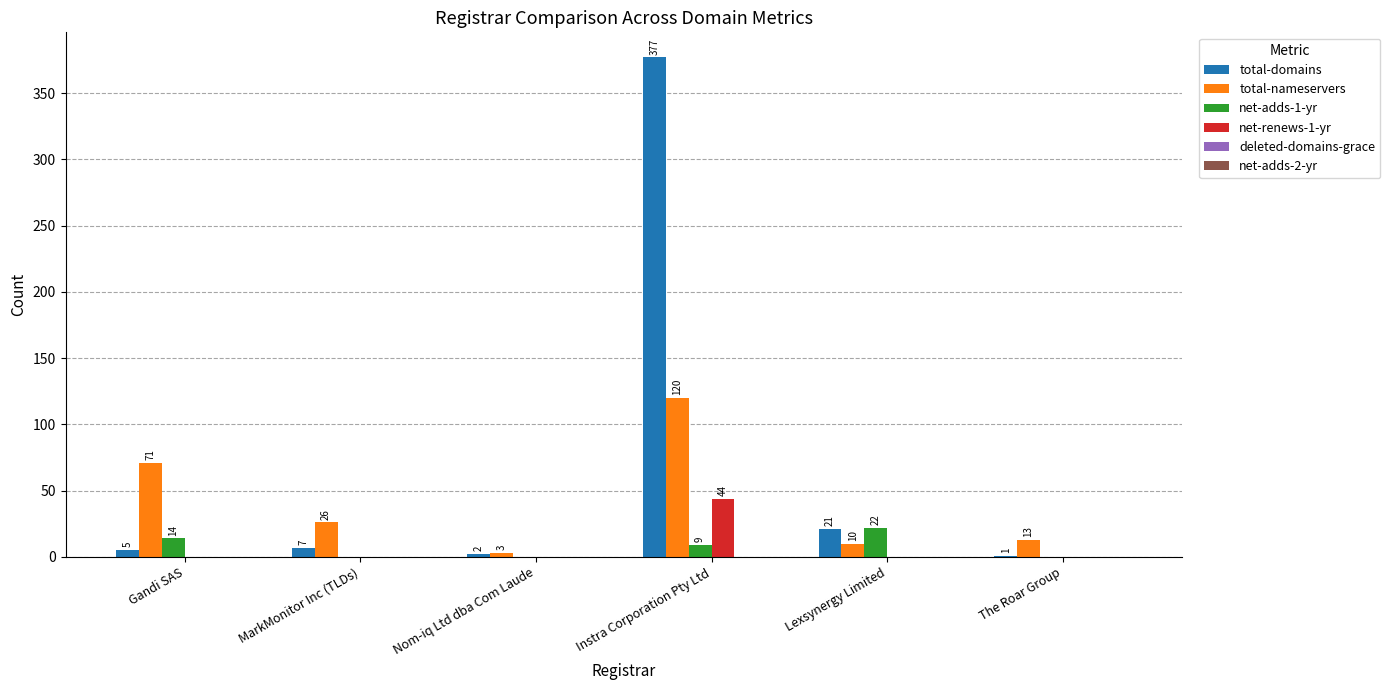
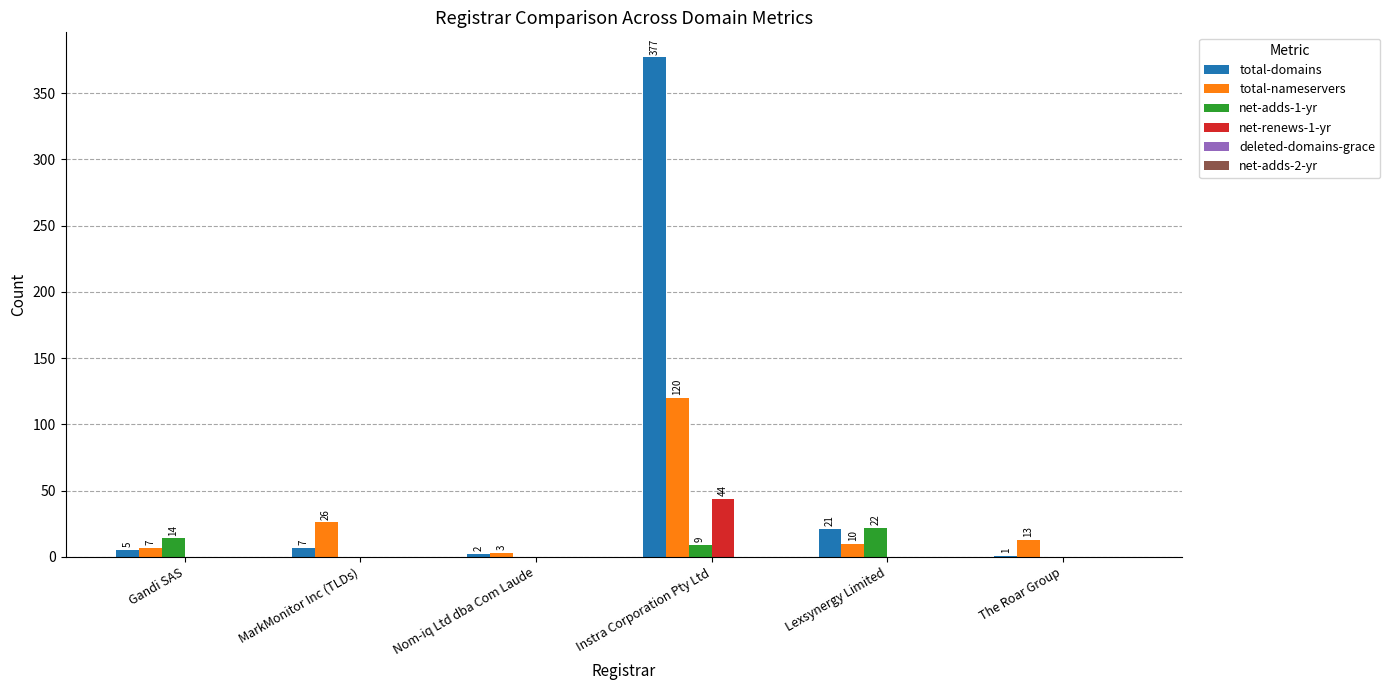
total-nameservers, Gandi SAS: 71 -> 7
